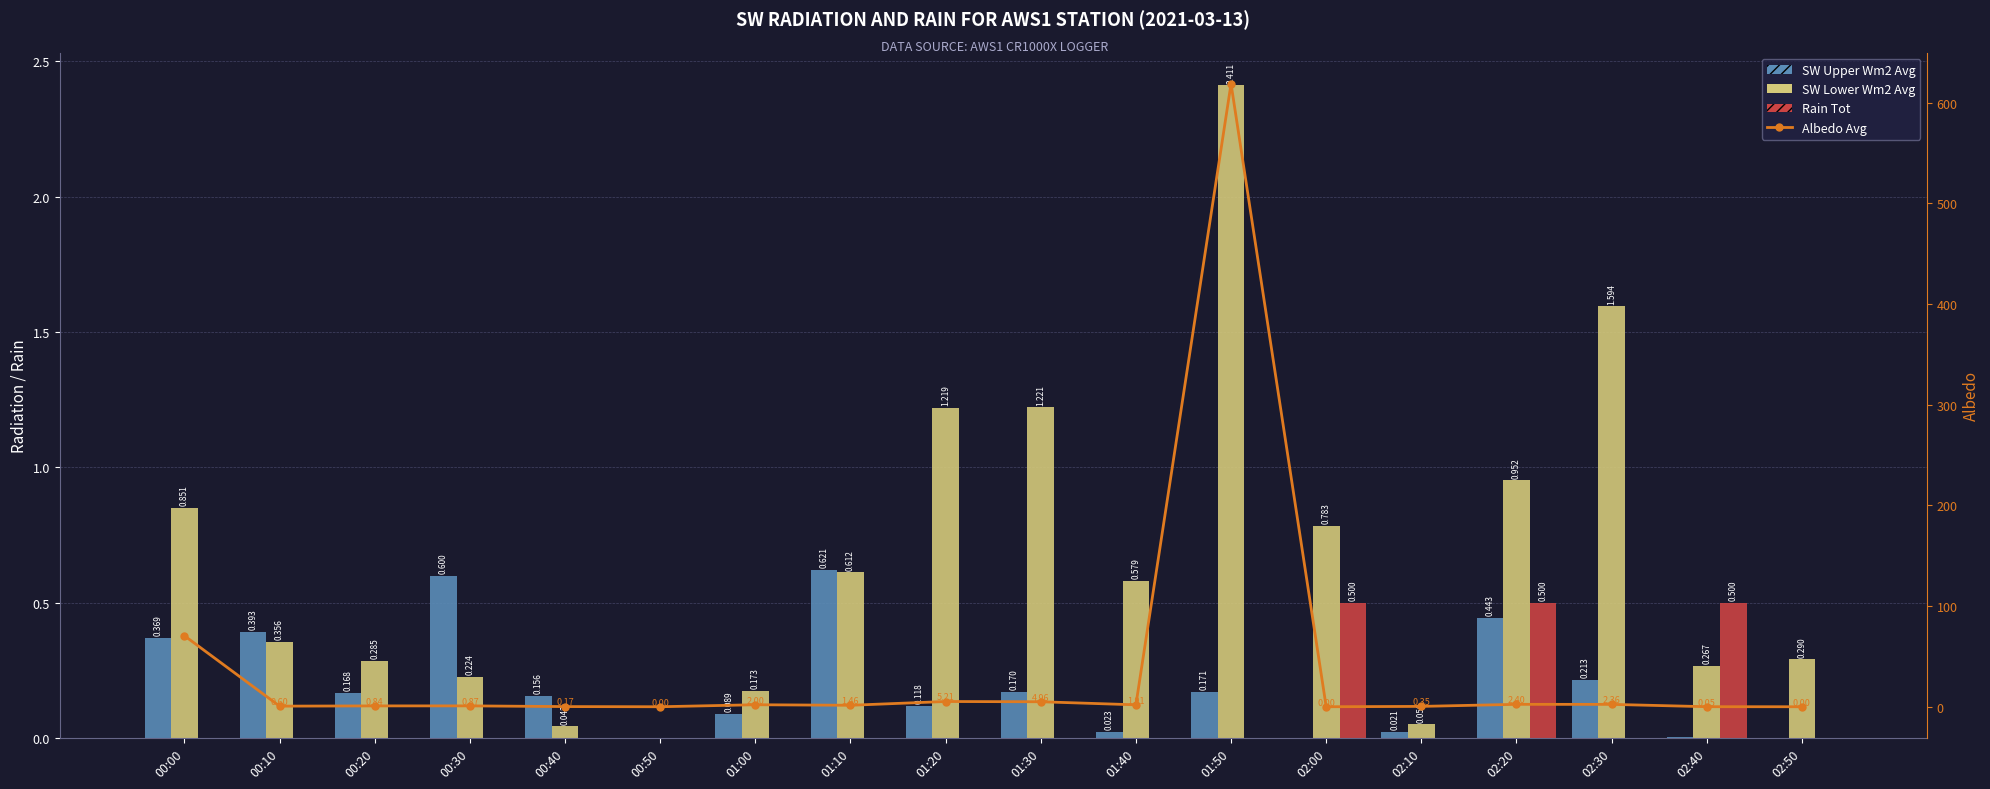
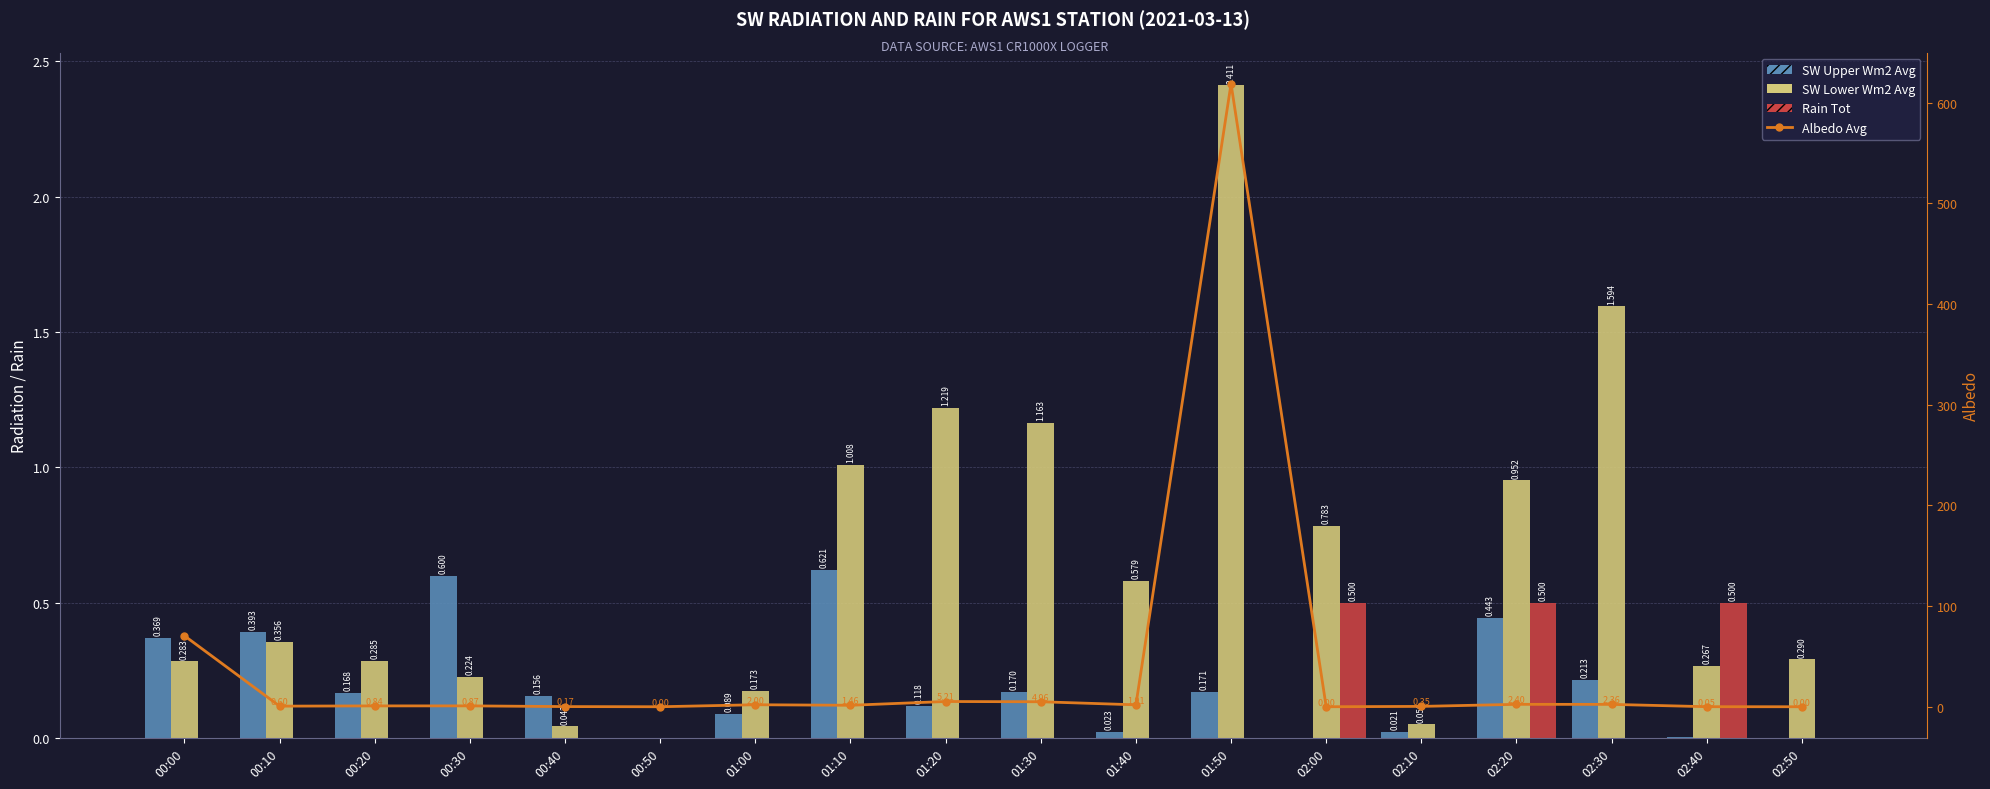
SW Lower Wm2 Avg, 00:00: 0.851 -> 0.283
SW Lower Wm2 Avg, 01:10: 0.612 -> 1.008
SW Lower Wm2 Avg, 01:30: 1.221 -> 1.163
